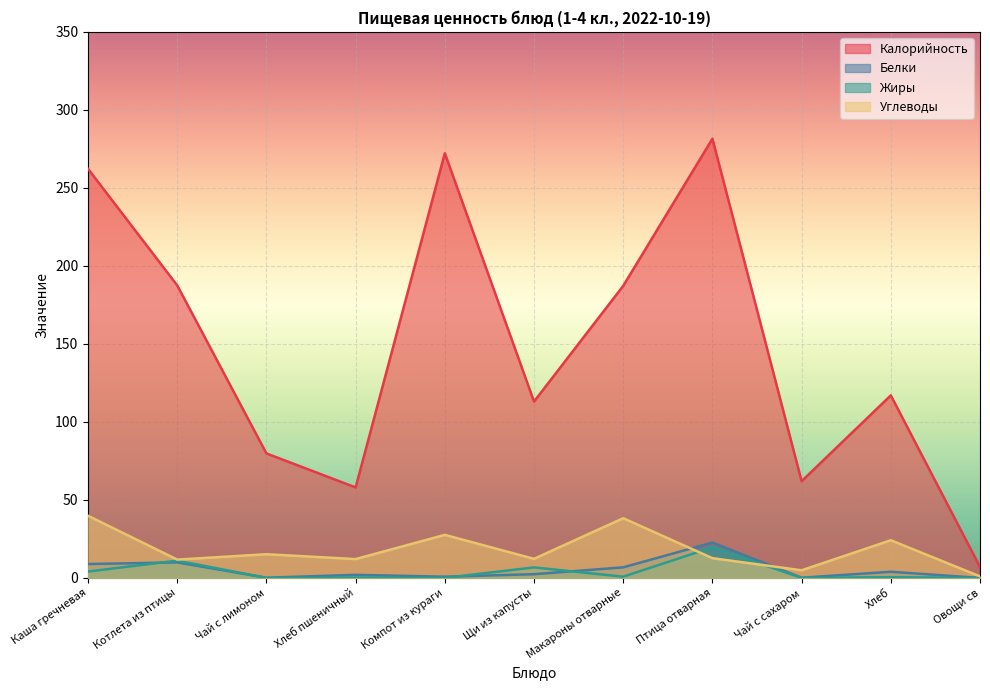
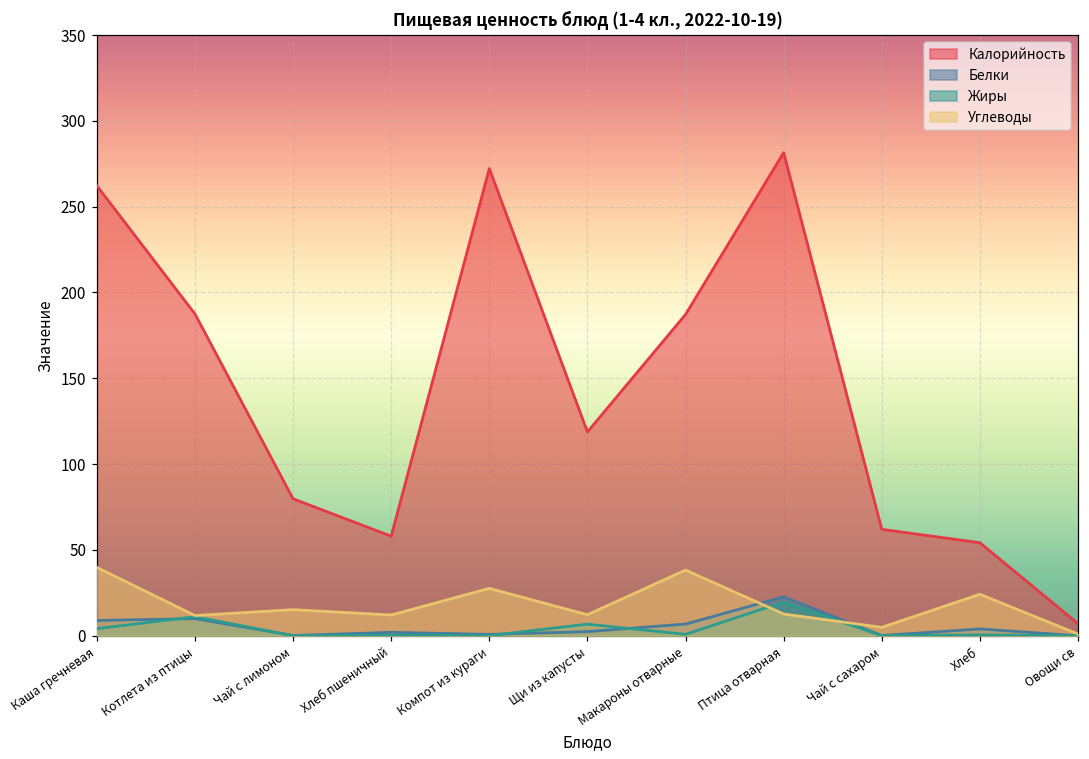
Калорийность, Щи из капусты: 113 -> 119
Калорийность, Хлеб: 117 -> 54
